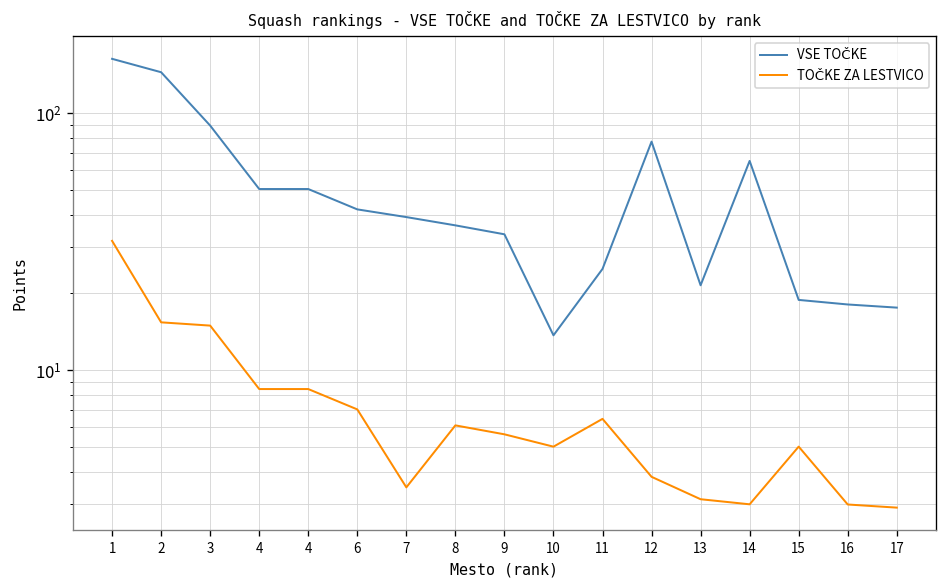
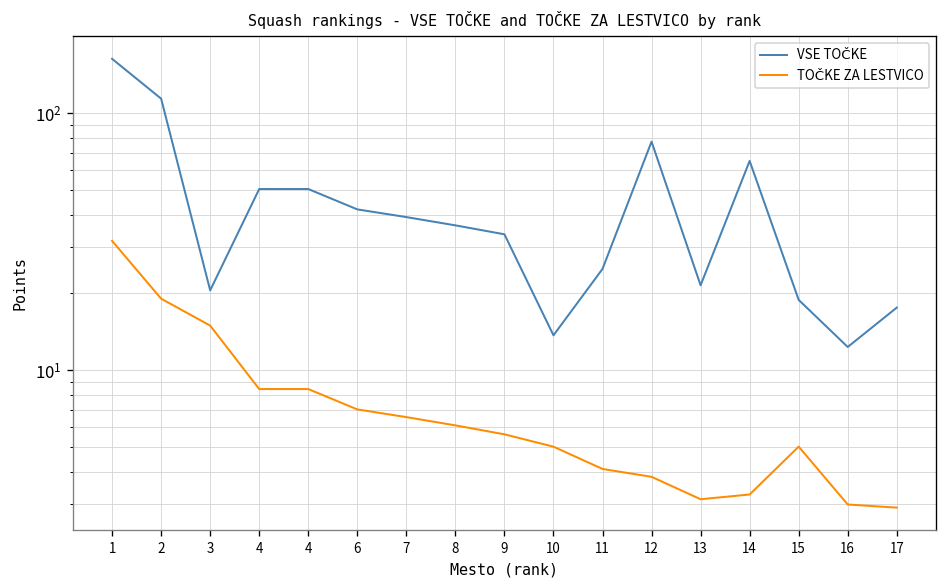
VSE TOČKE, 2: 140 -> 110
TOČKE ZA LESTVICO, 2: 15 -> 19
VSE TOČKE, 3: 89 -> 20
TOČKE ZA LESTVICO, 7: 3.5 -> 6.6
TOČKE ZA LESTVICO, 11: 6.5 -> 4.1
TOČKE ZA LESTVICO, 14: 3.0 -> 3.3
VSE TOČKE, 16: 18 -> 12
